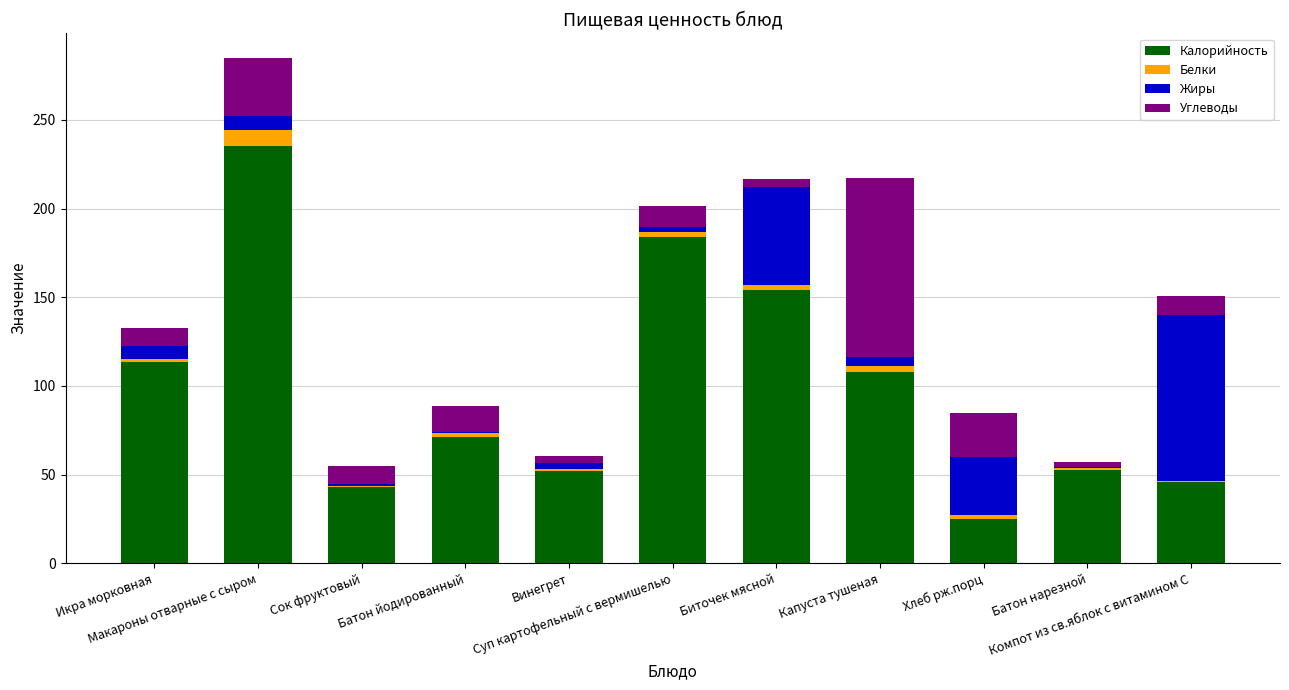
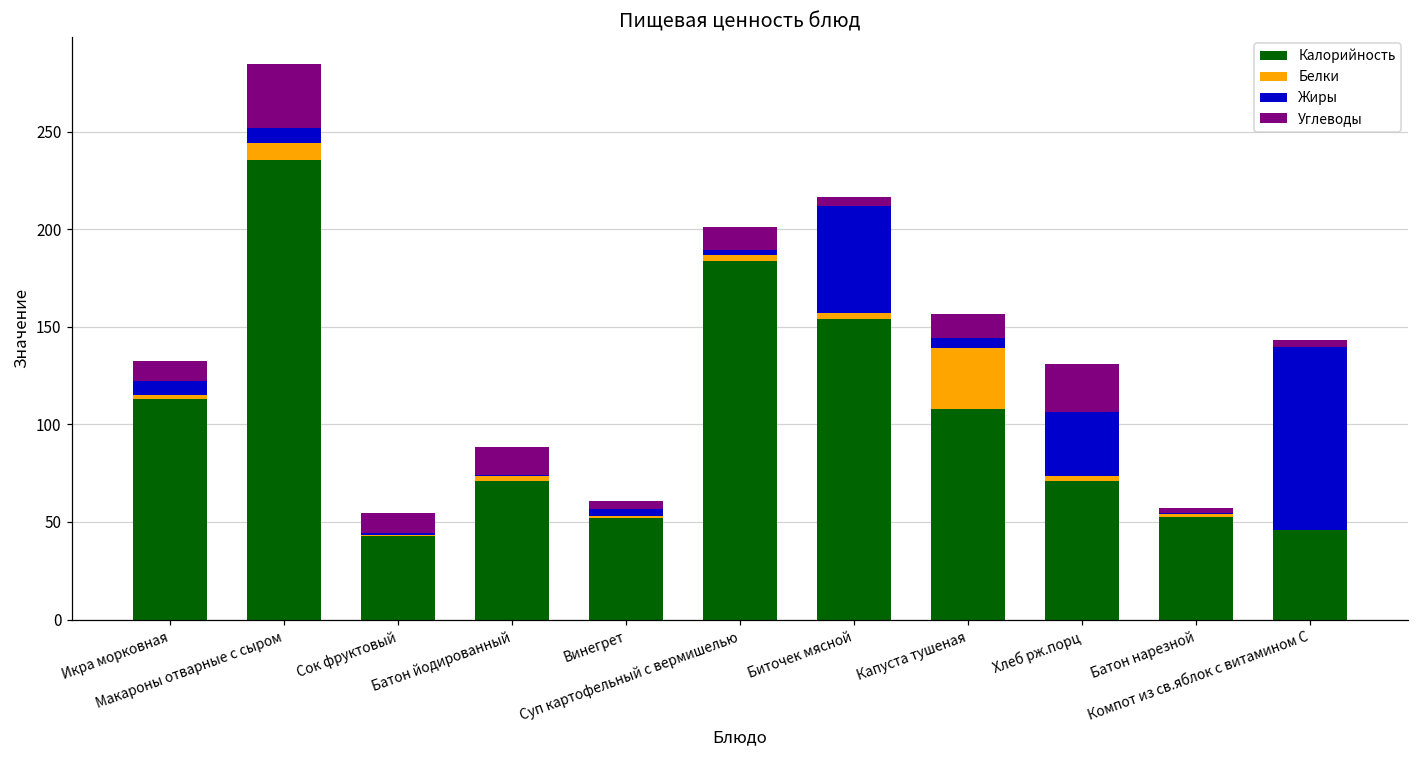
Белки, Капуста тушеная: 3 -> 31
Углеводы, Капуста тушеная: 101 -> 12
Калорийность, Хлеб рж.порц: 25 -> 71
Углеводы, Компот из св.яблок с витамином С: 11 -> 3
